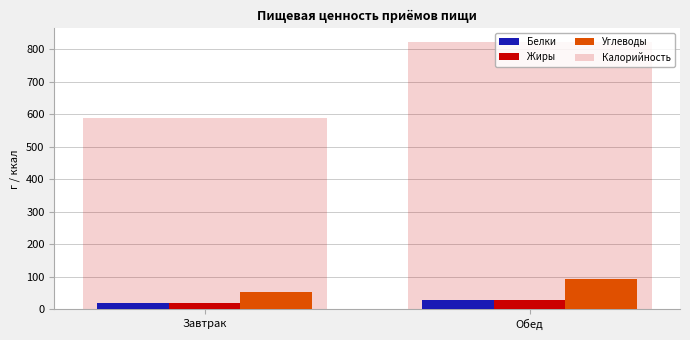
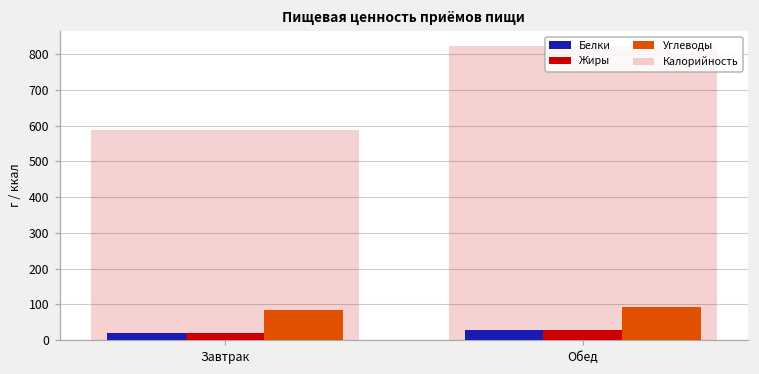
Углеводы, Завтрак: 50 -> 80
